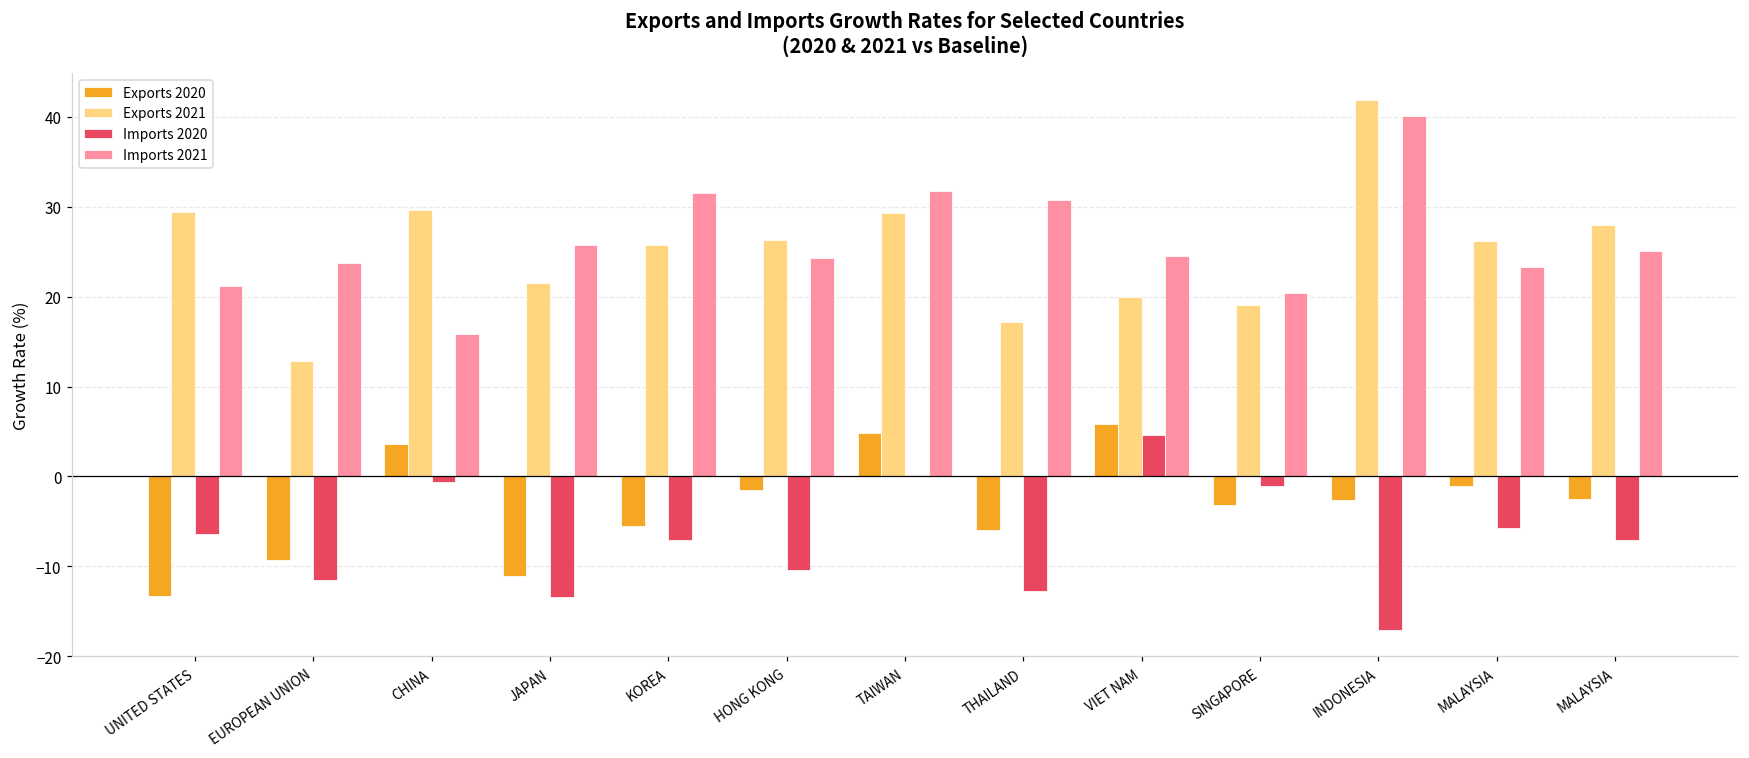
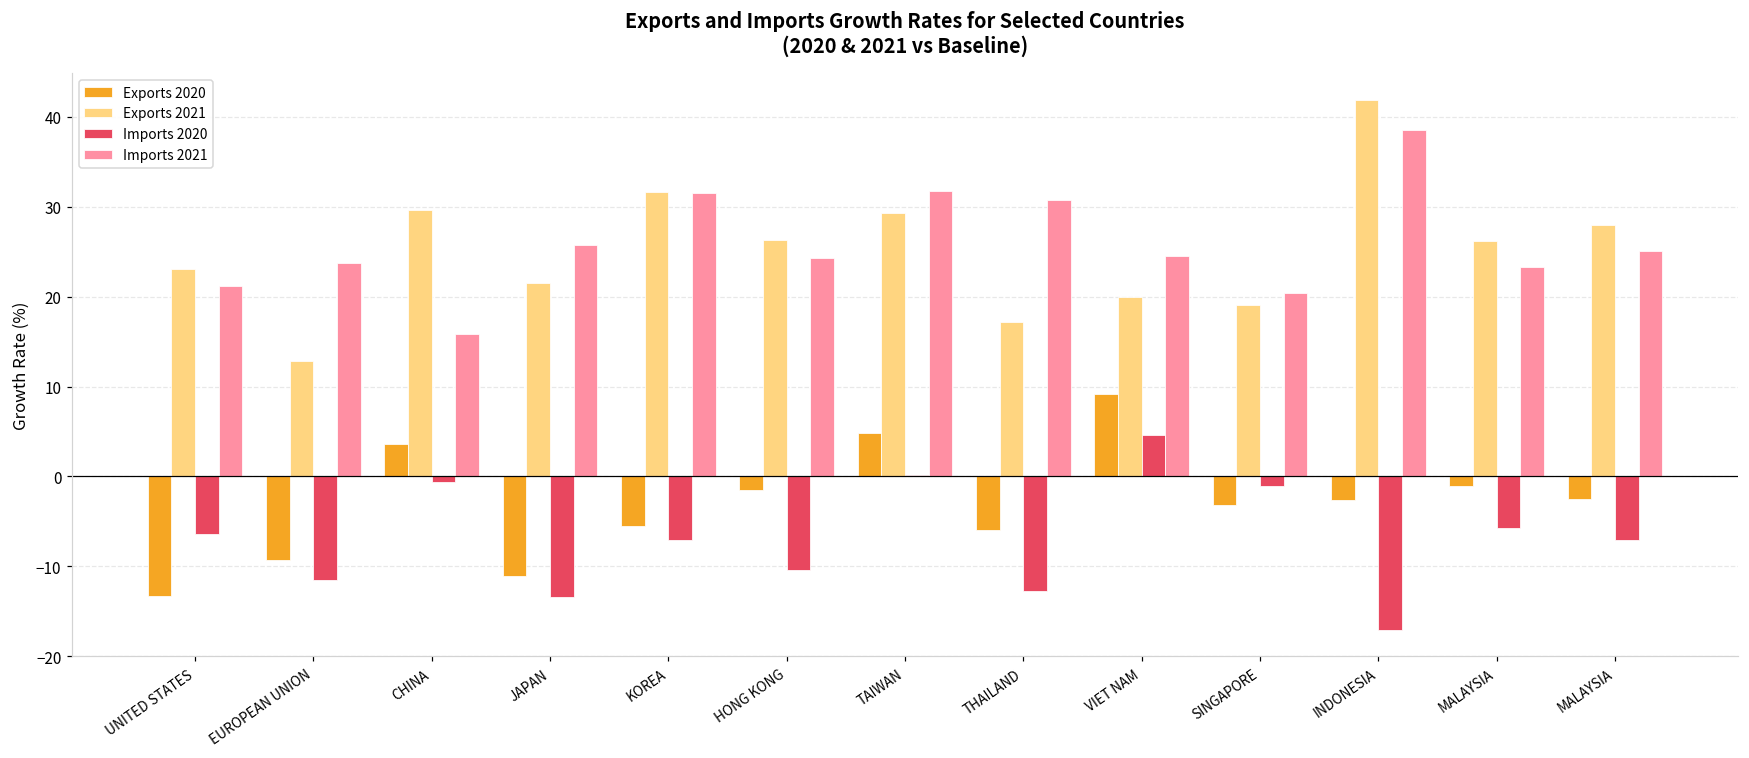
Exports 2021, UNITED STATES: 29 -> 23
Exports 2021, KOREA: 26 -> 32
Exports 2020, VIET NAM: 6 -> 9
Imports 2021, INDONESIA: 40 -> 39
